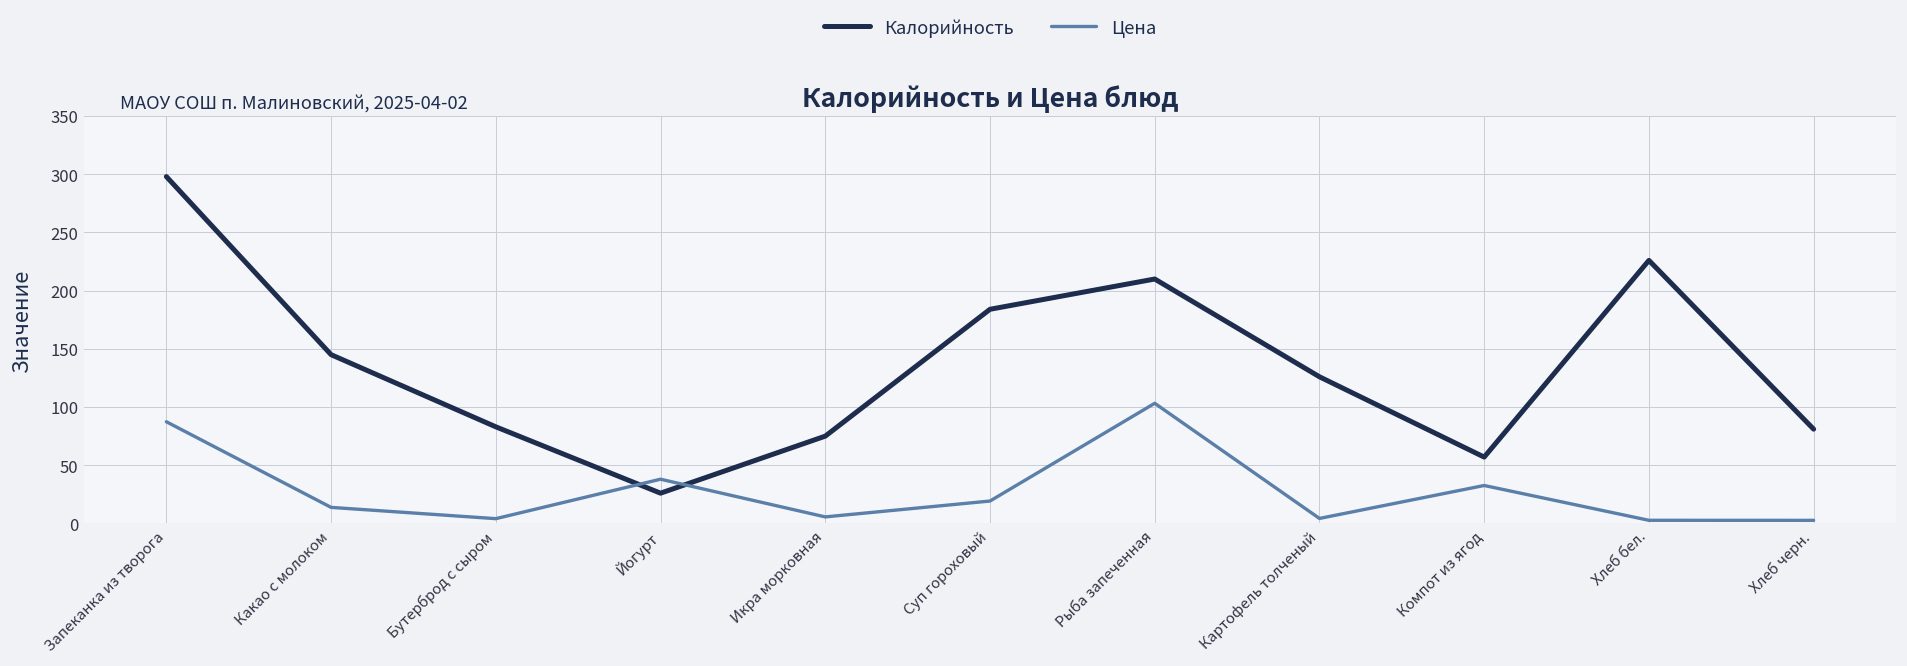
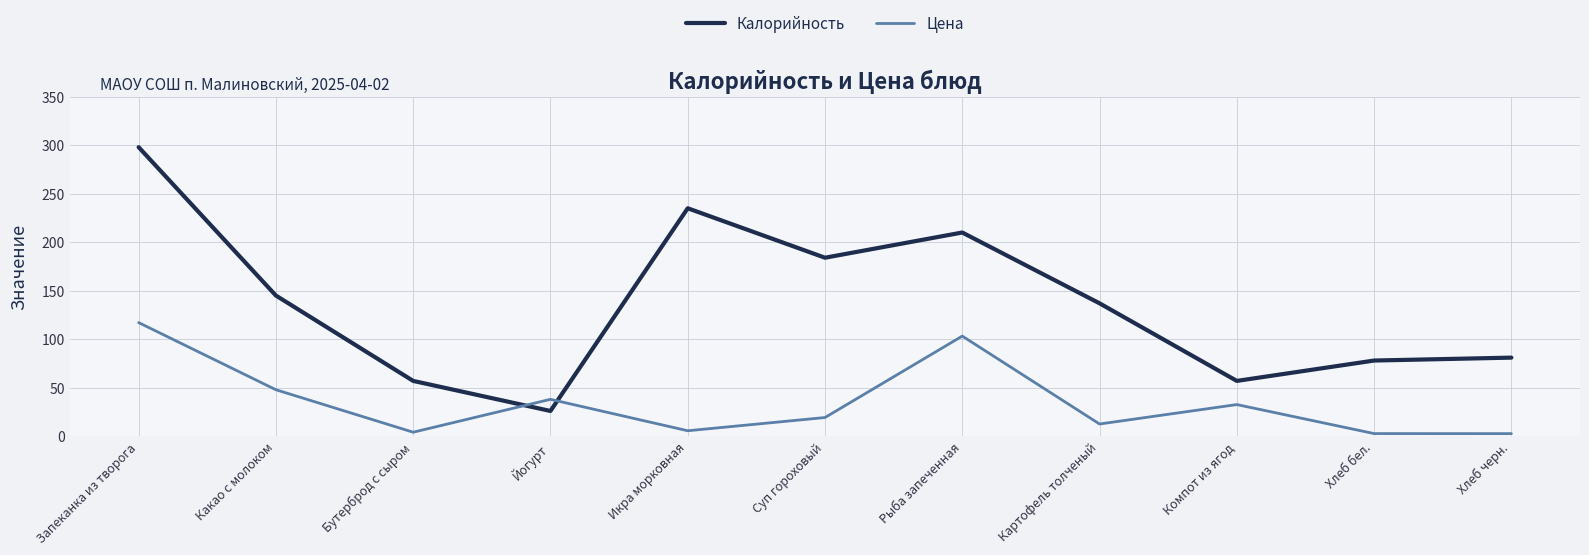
Цена, Запеканка из творога: 90 -> 120
Цена, Какао с молоком: 10 -> 50
Калорийность, Бутерброд с сыром: 80 -> 60
Калорийность, Икра морковная: 80 -> 240
Калорийность, Картофель толченый: 130 -> 140
Цена, Картофель толченый: 0 -> 10
Калорийность, Хлеб бел.: 230 -> 80
